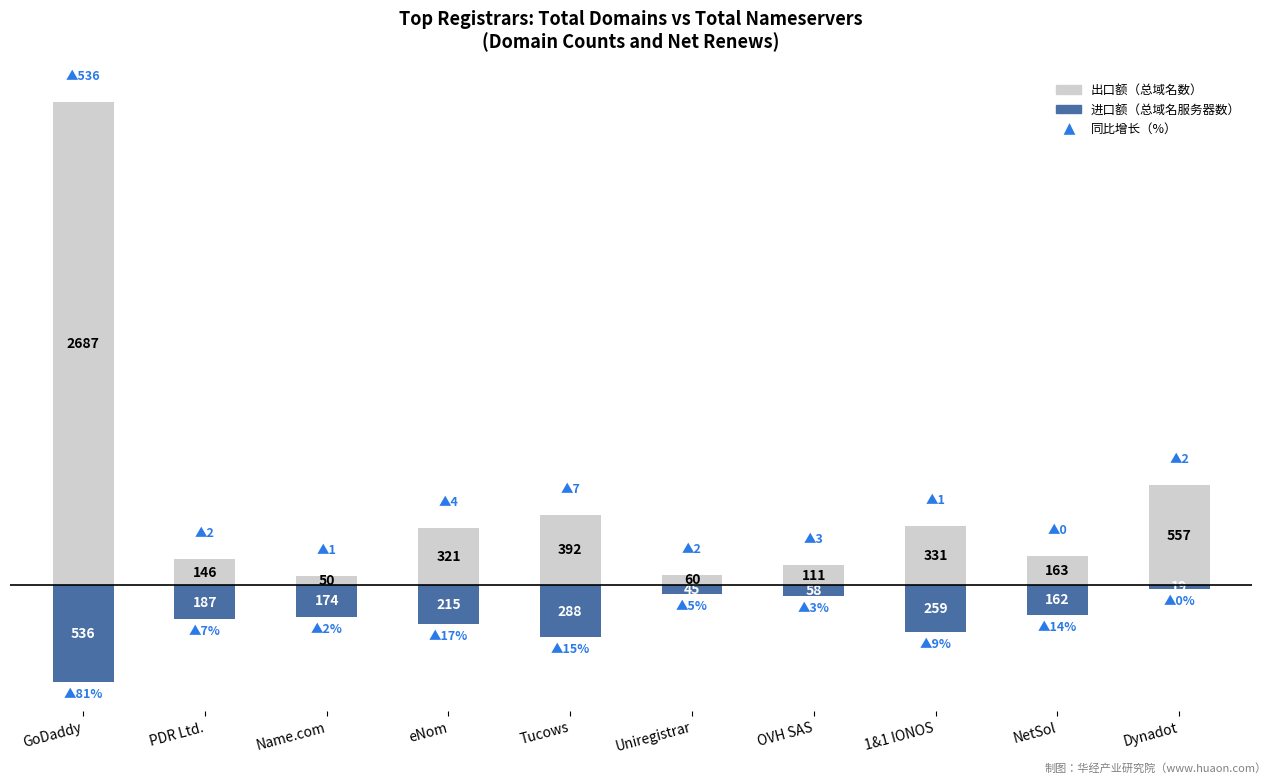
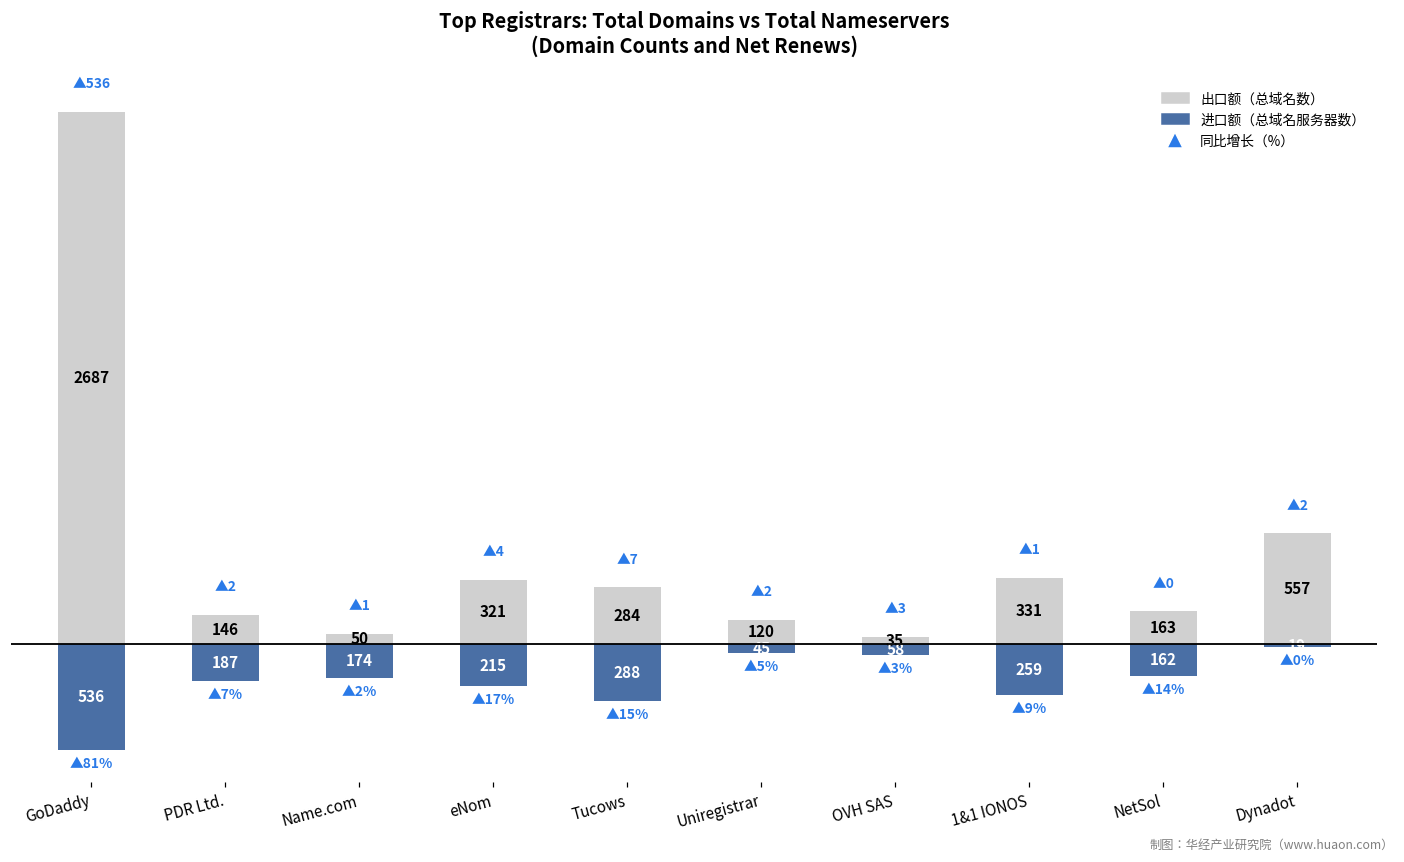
出口额（总域名数）, Tucows: 392 -> 284
出口额（总域名数）, Uniregistrar: 60 -> 120
出口额（总域名数）, OVH SAS: 111 -> 35
